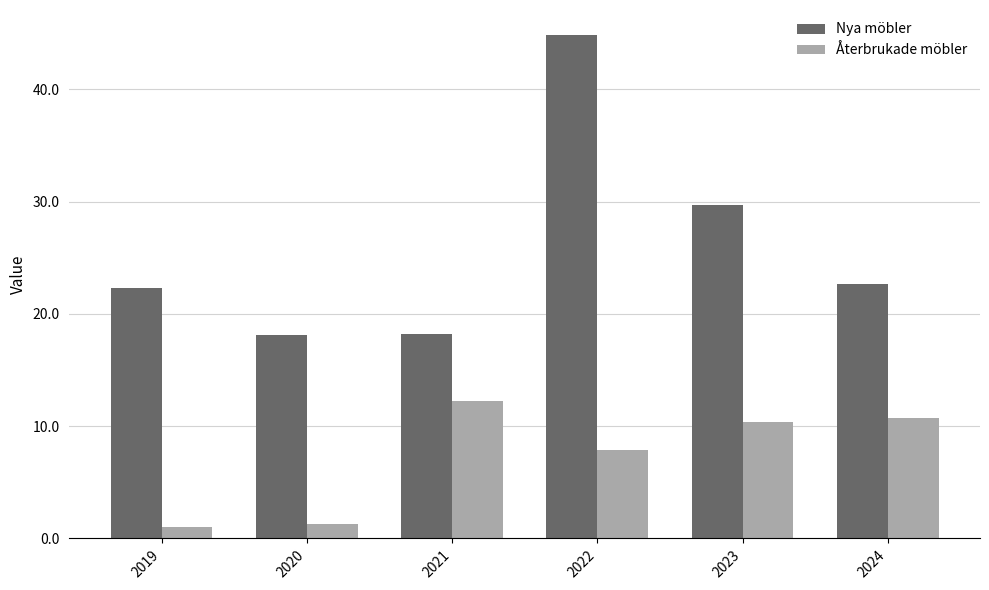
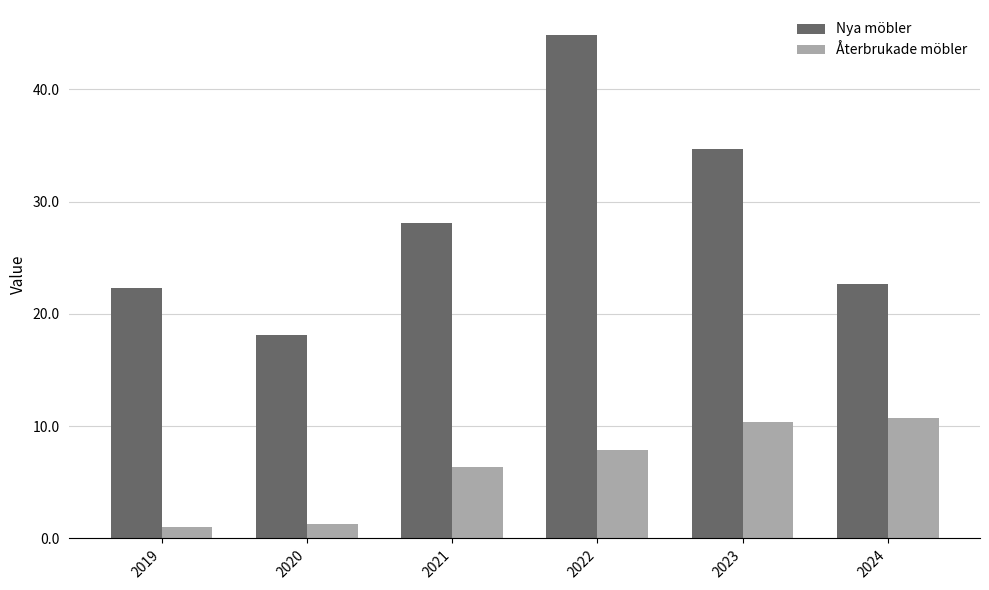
Nya möbler, 2021: 18.2 -> 28.1
Återbrukade möbler, 2021: 12.3 -> 6.4
Nya möbler, 2023: 29.7 -> 34.7
